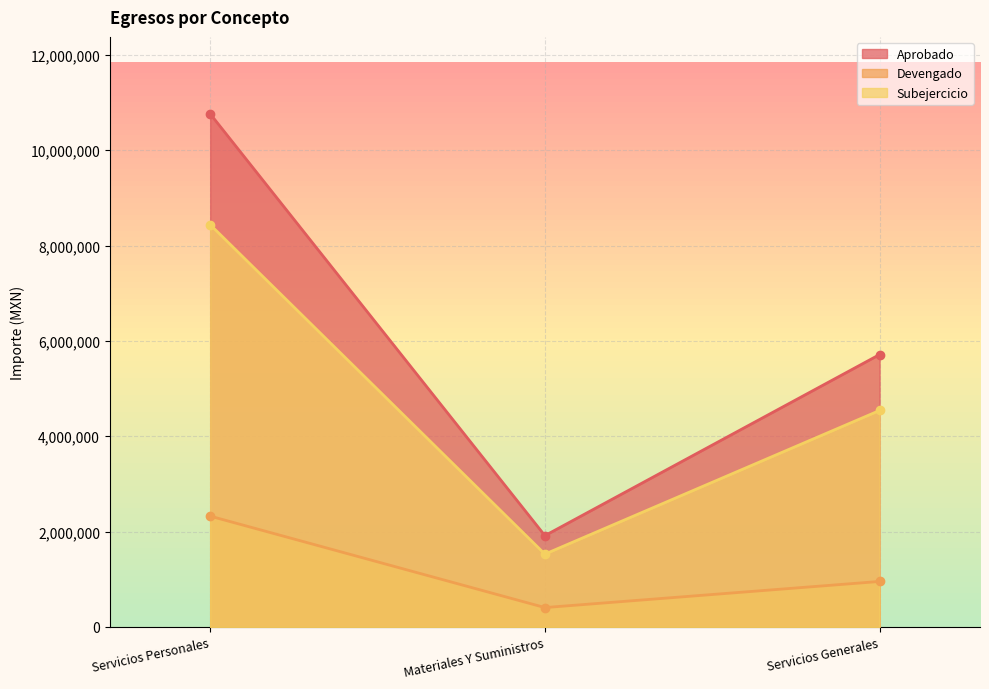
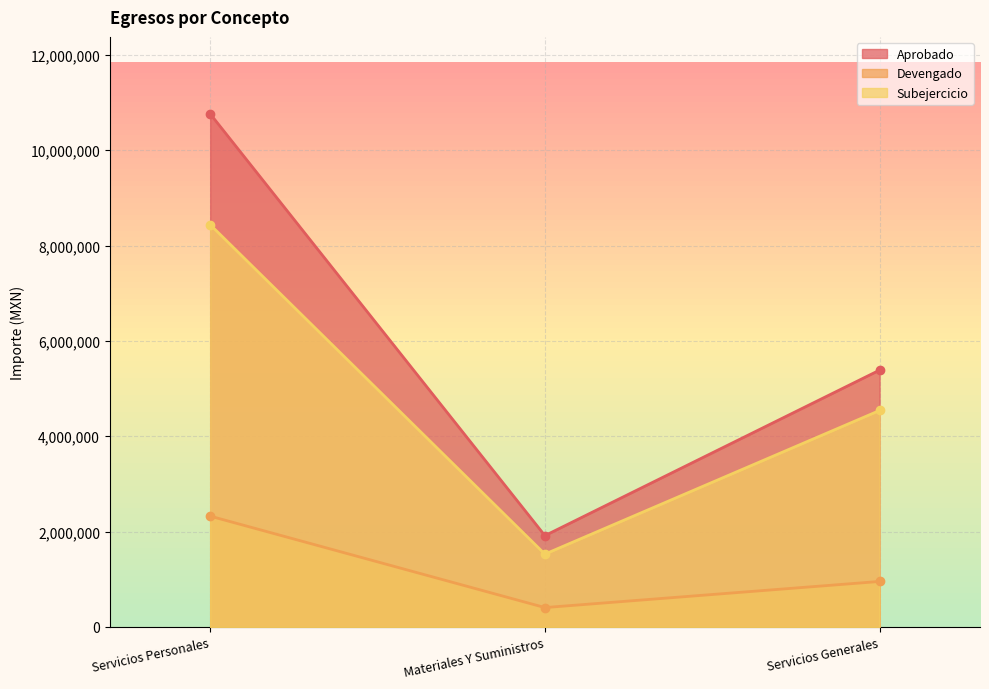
Aprobado, Servicios Generales: 5,700,000 -> 5,400,000
